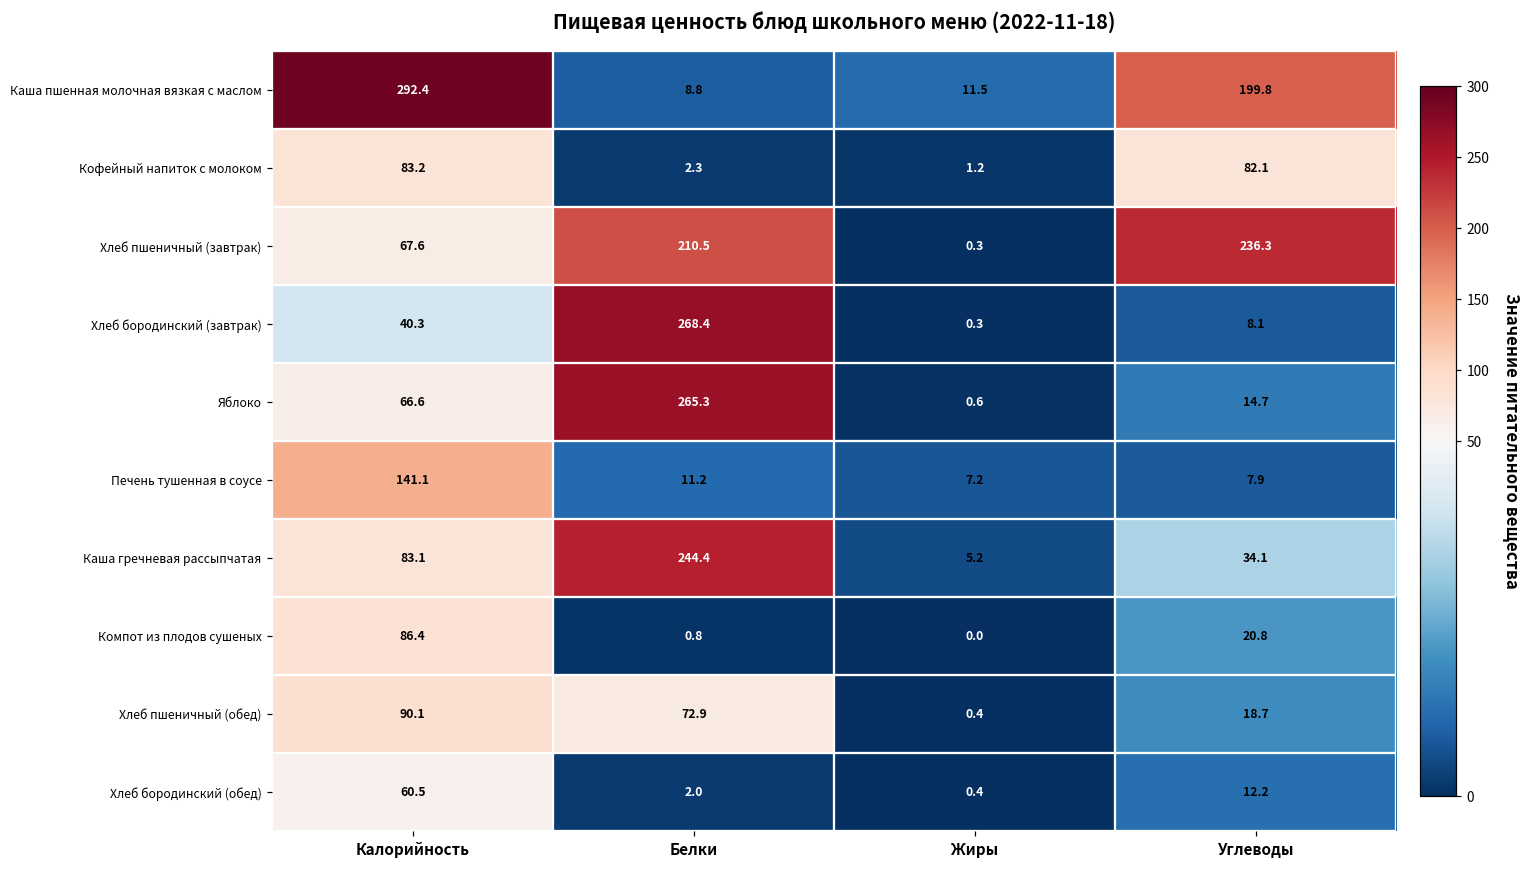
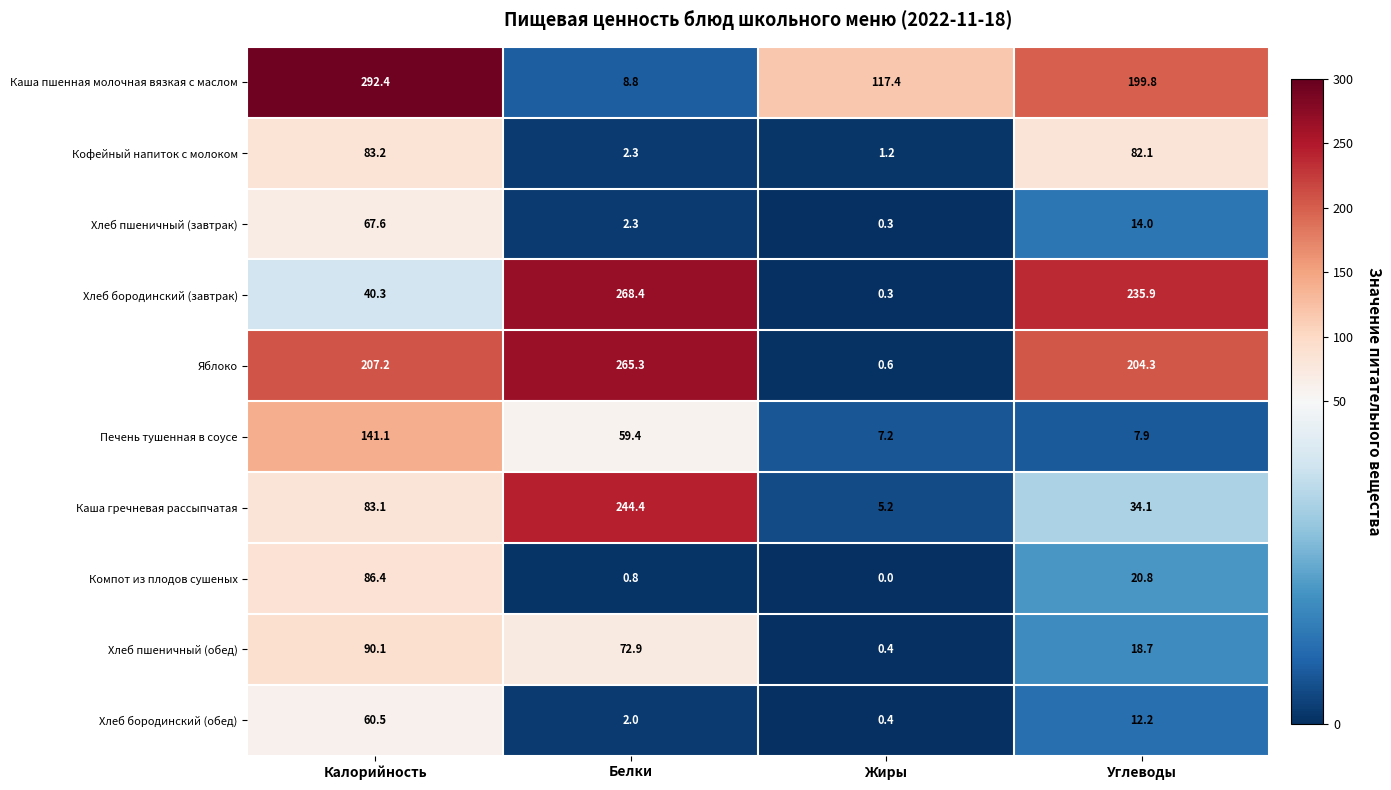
Каша пшенная молочная вязкая с маслом, Жиры: 11.5 -> 117.4
Хлеб пшеничный (завтрак), Белки: 210.5 -> 2.3
Хлеб пшеничный (завтрак), Углеводы: 236.3 -> 14.0
Хлеб бородинский (завтрак), Углеводы: 8.1 -> 235.9
Яблоко, Калорийность: 66.6 -> 207.2
Яблоко, Углеводы: 14.7 -> 204.3
Печень тушенная в соусе, Белки: 11.2 -> 59.4
